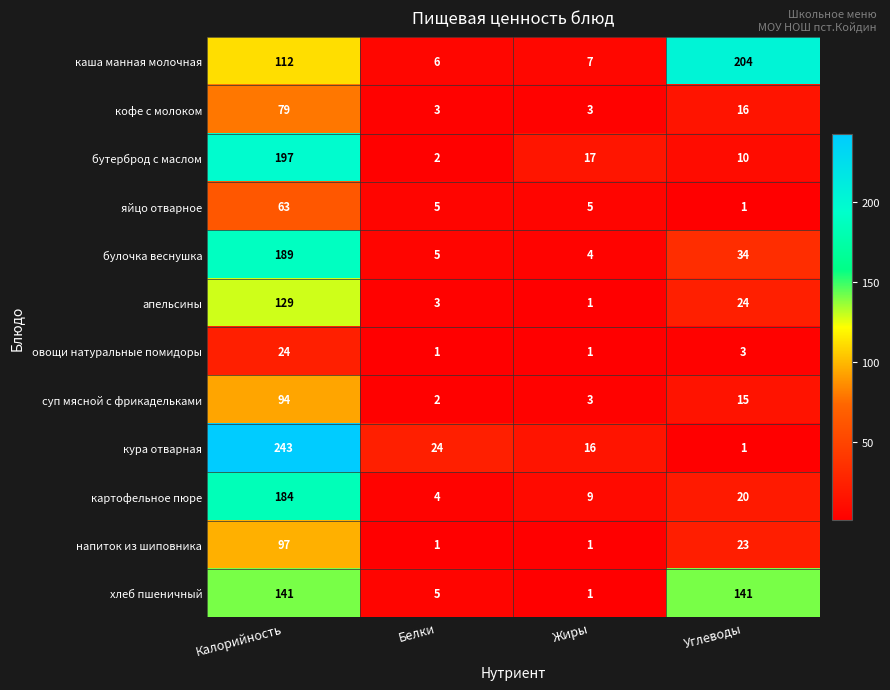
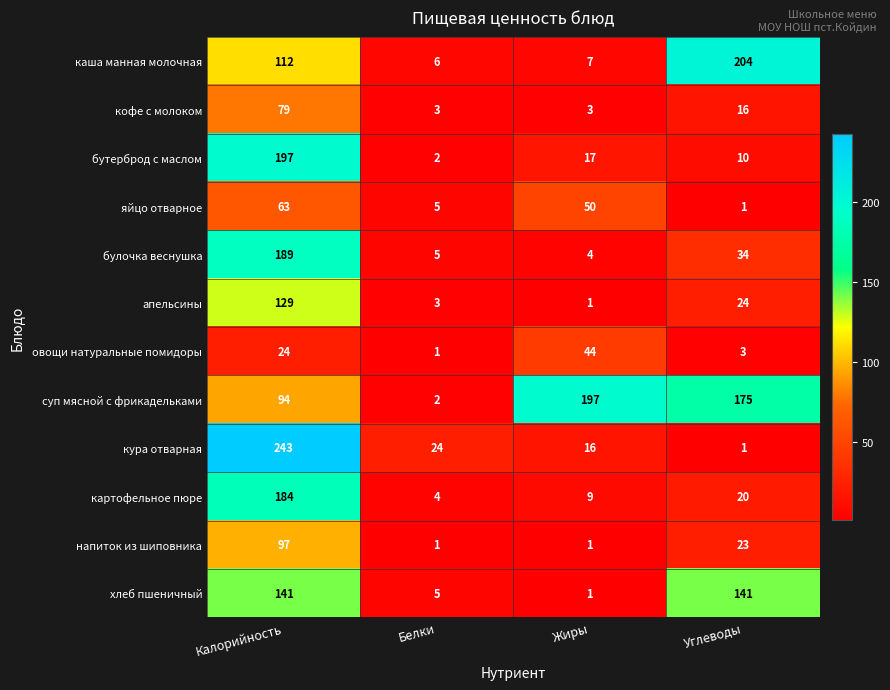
яйцо отварное, Жиры: 5 -> 50
овощи натуральные помидоры, Жиры: 1 -> 44
суп мясной с фрикадельками, Жиры: 3 -> 197
суп мясной с фрикадельками, Углеводы: 15 -> 175
